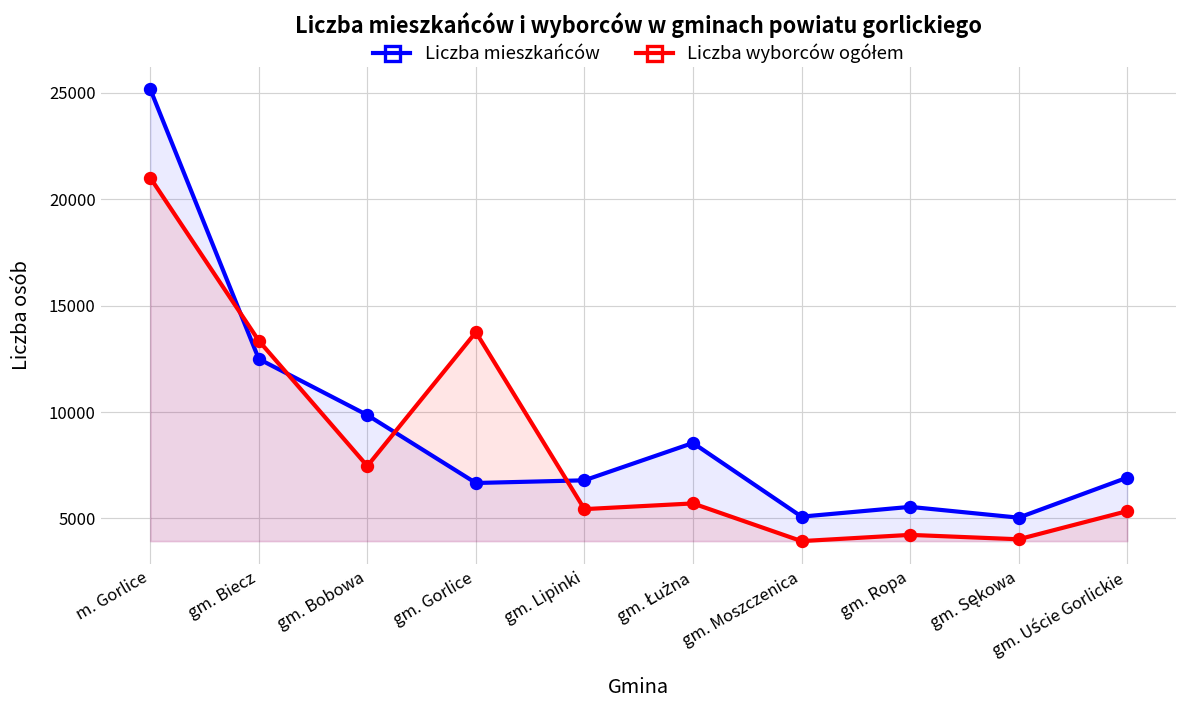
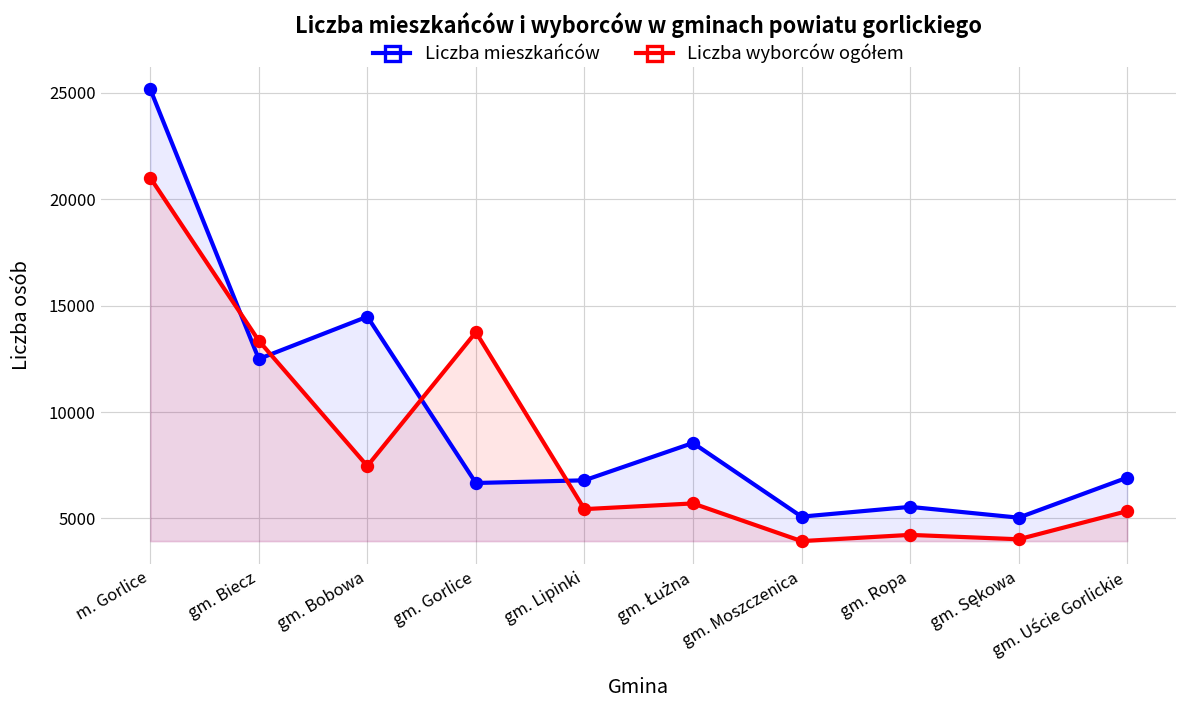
Liczba mieszkańców, gm. Bobowa: 9900 -> 14500
